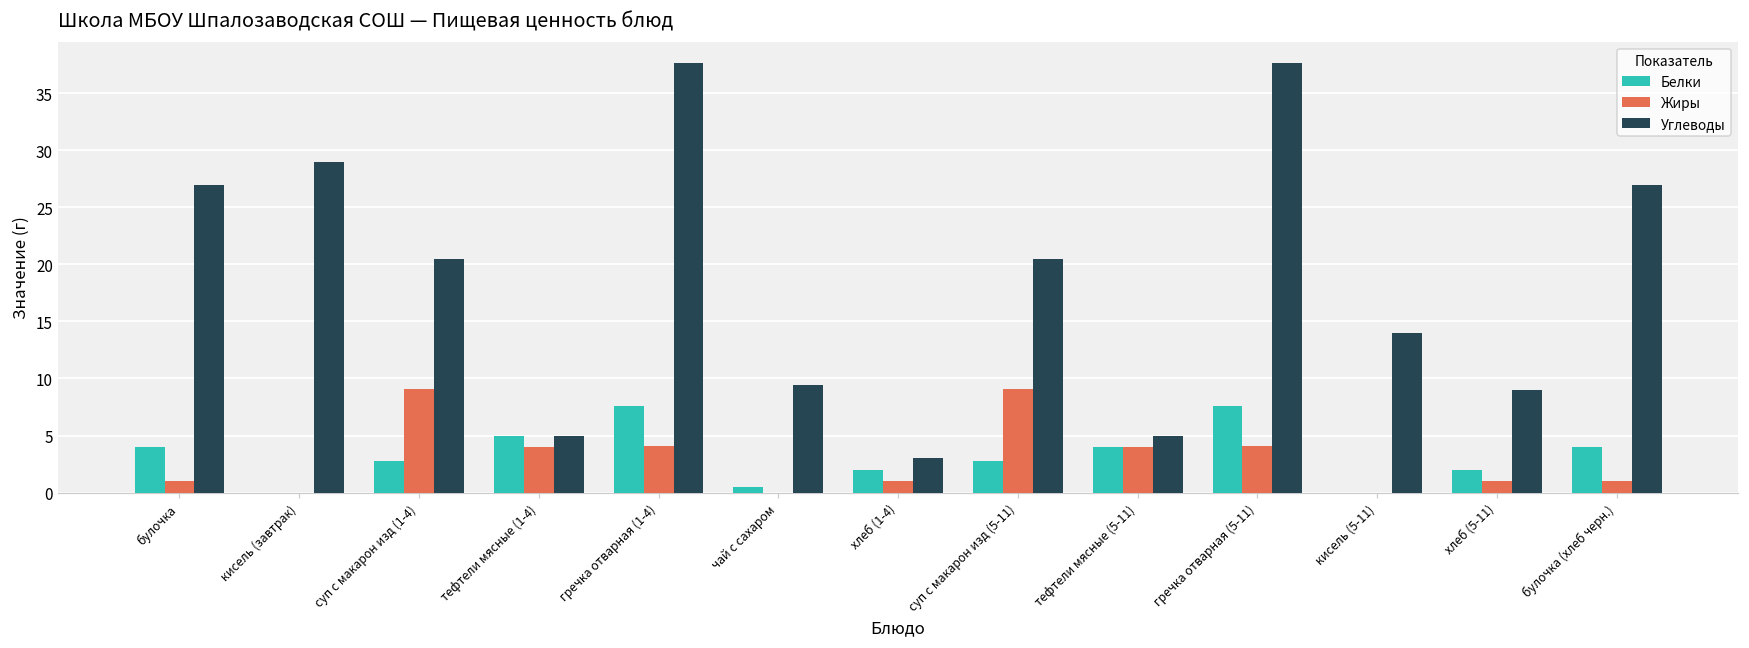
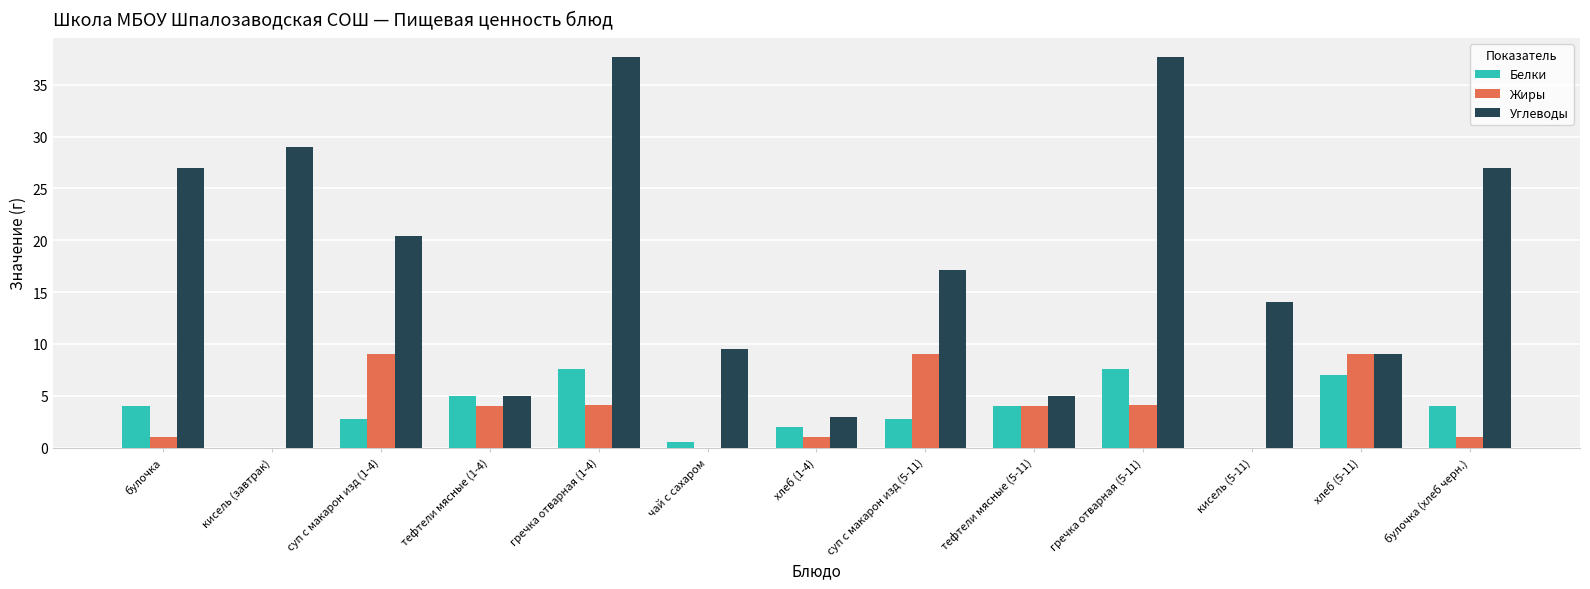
Углеводы, суп с макарон изд (5-11): 20.5 -> 17.1
Белки, хлеб (5-11): 2 -> 7
Жиры, хлеб (5-11): 1 -> 9
